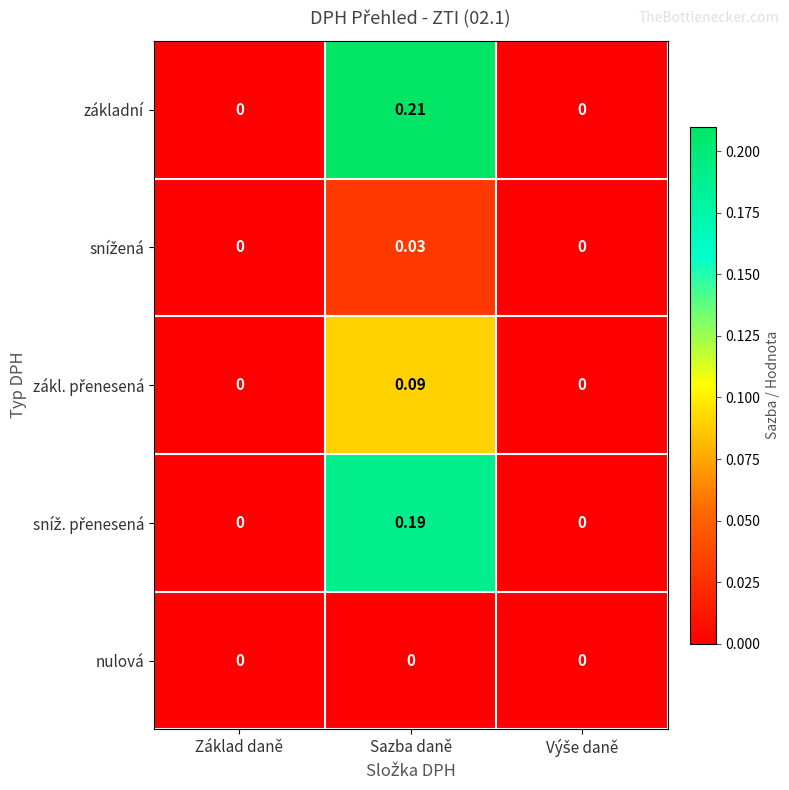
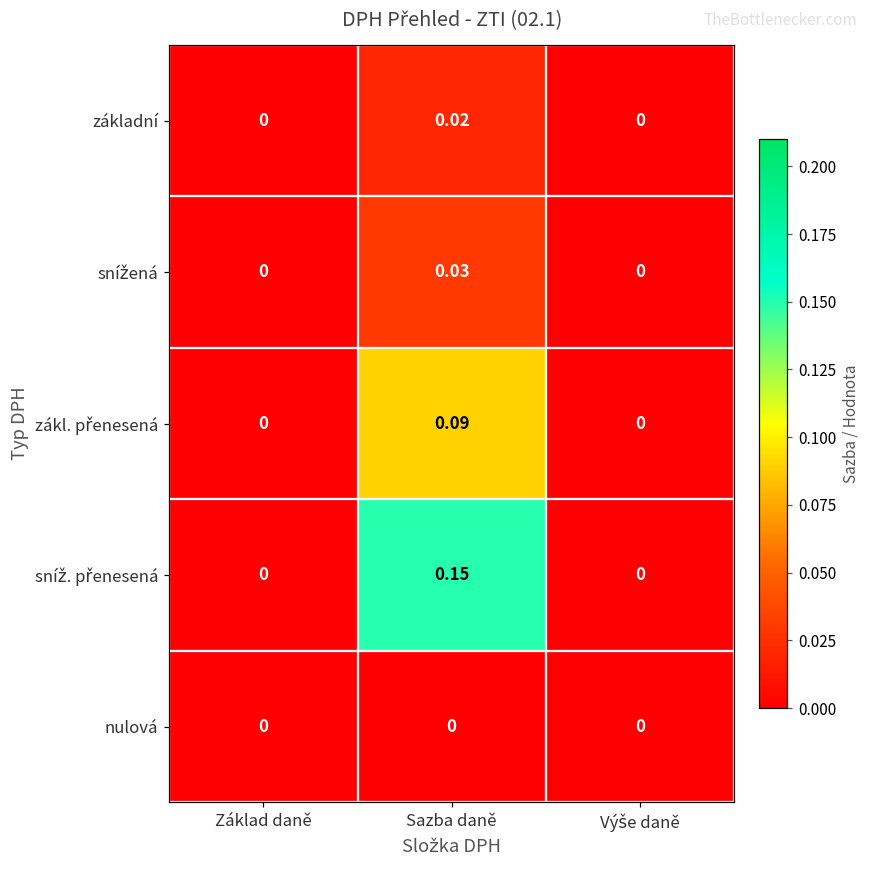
základní, Sazba daně: 0.21 -> 0.02
sníž. přenesená, Sazba daně: 0.19 -> 0.15
